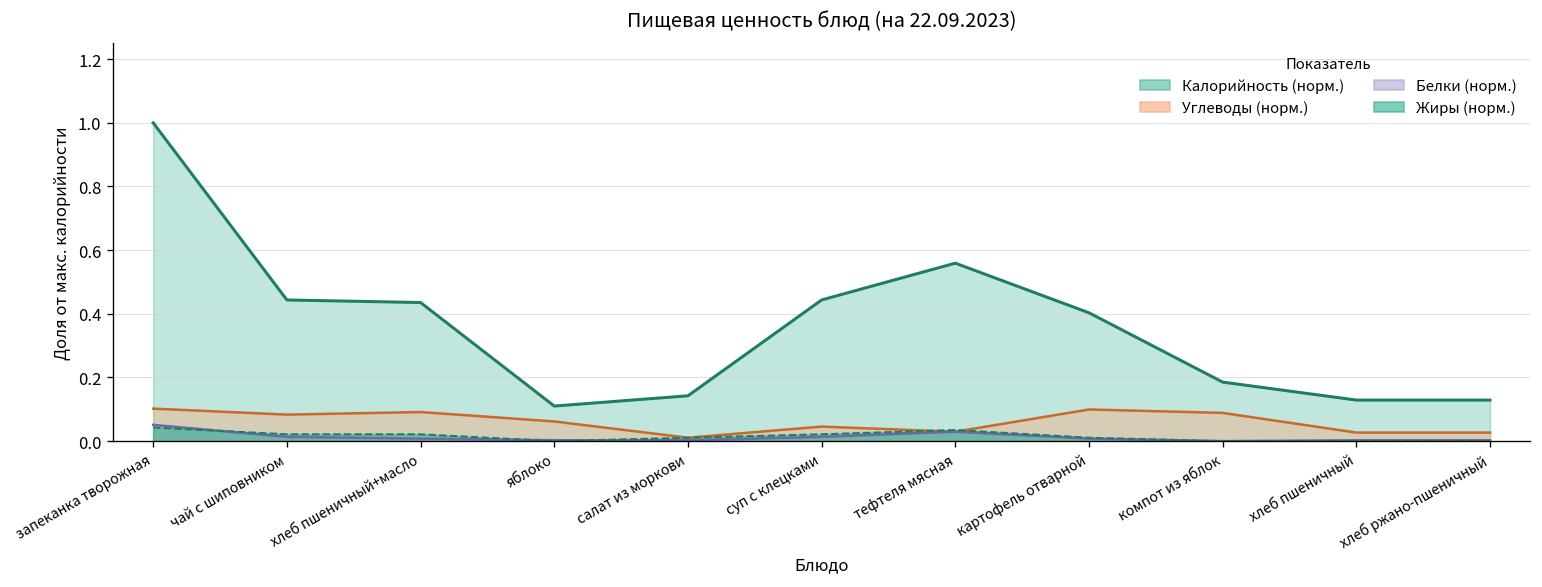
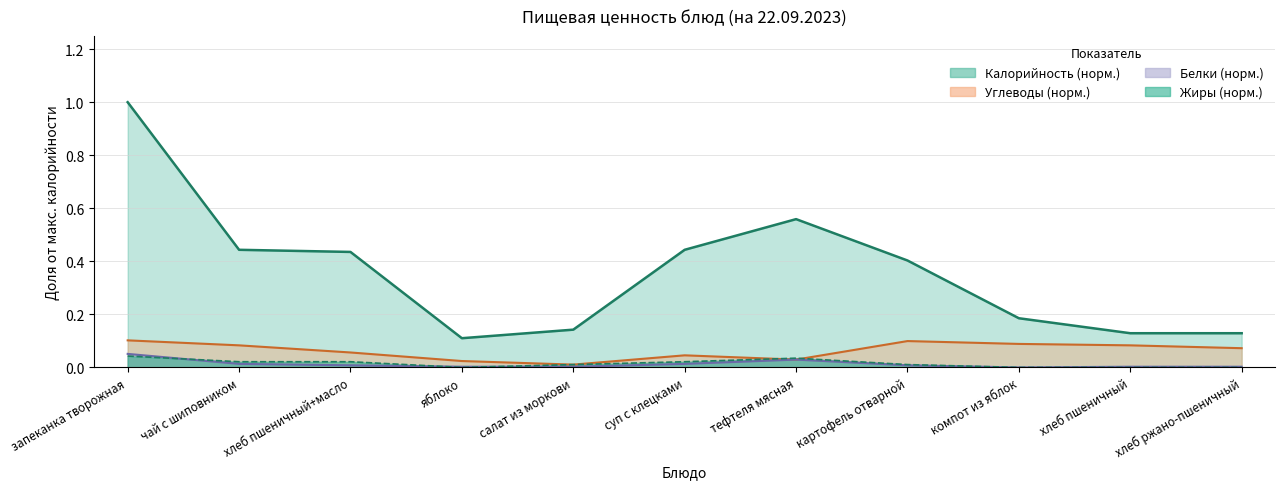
Углеводы (норм.), хлеб пшеничный+масло: 0.09 -> 0.06
Углеводы (норм.), яблоко: 0.06 -> 0.02
Углеводы (норм.), хлеб пшеничный: 0.03 -> 0.08
Углеводы (норм.), хлеб ржано-пшеничный: 0.03 -> 0.07
